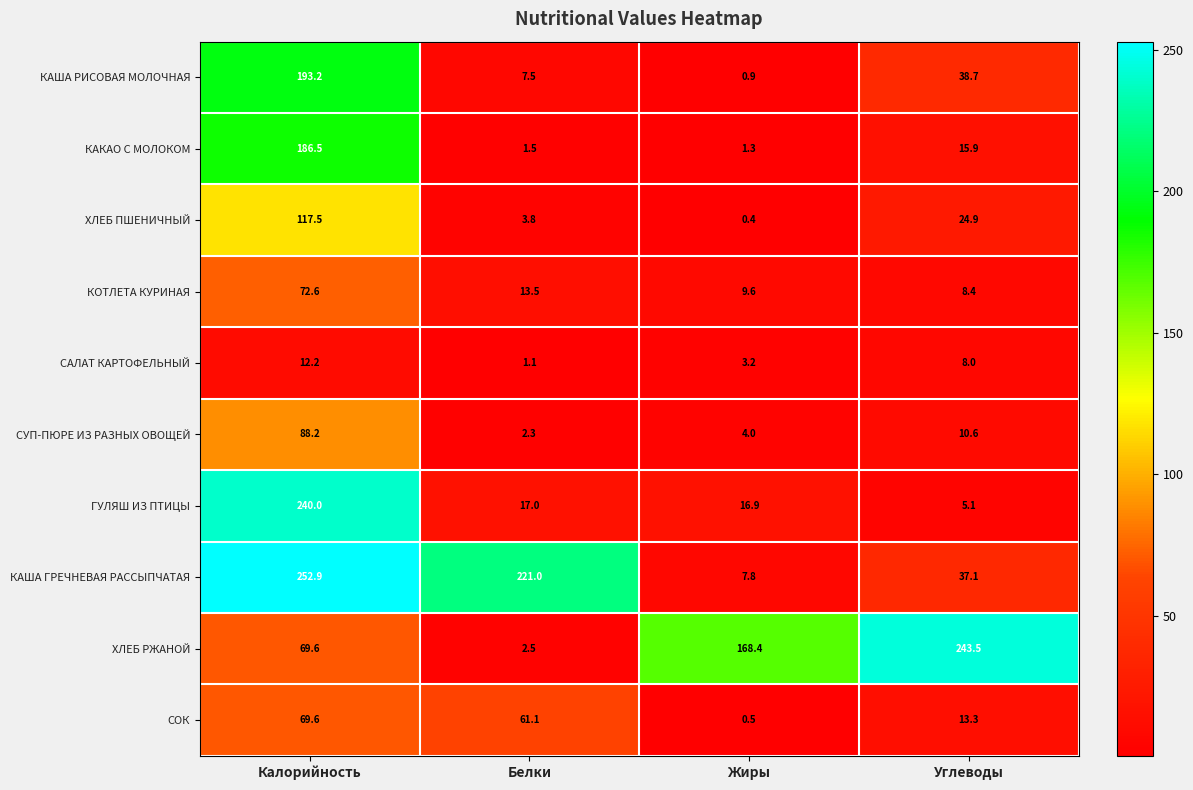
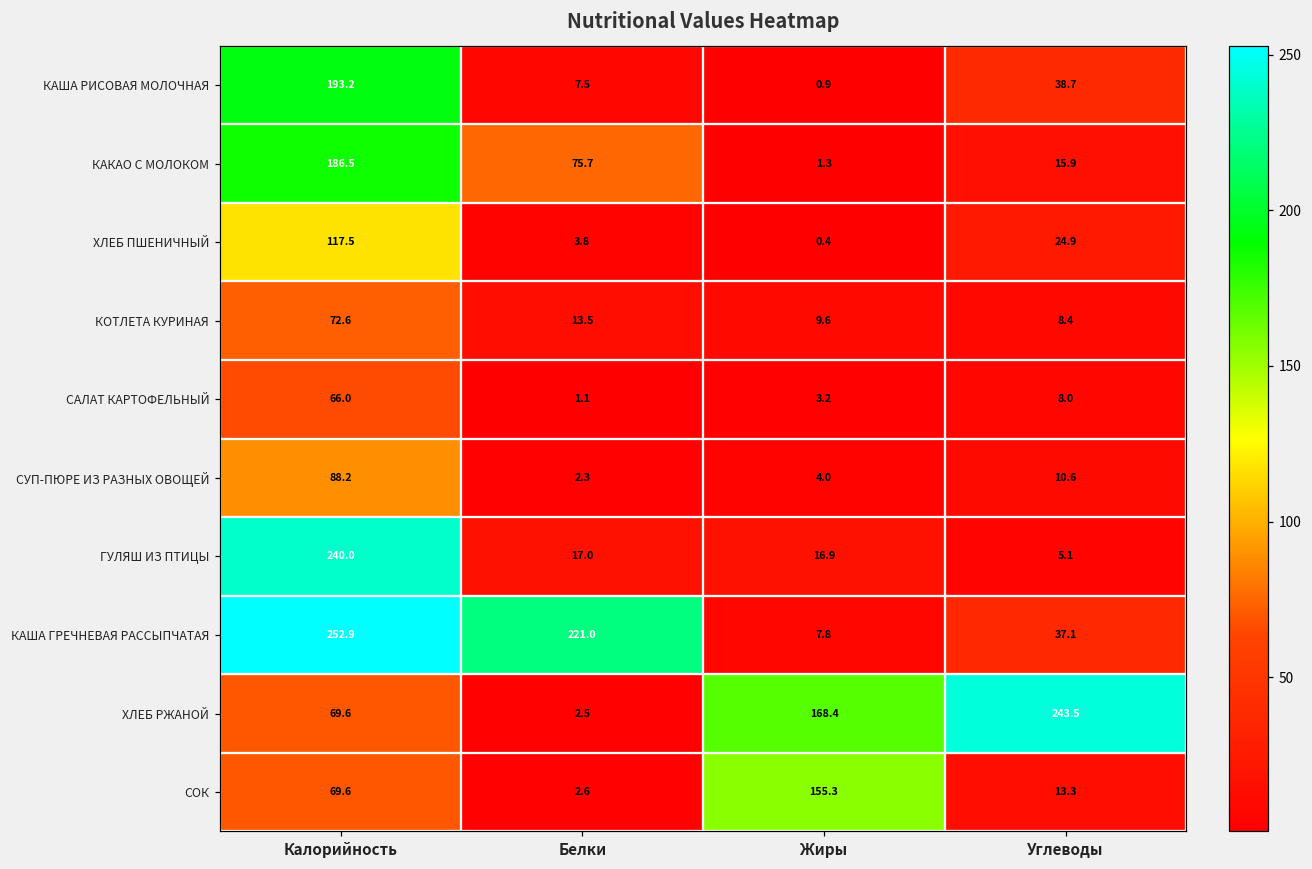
КАКАО С МОЛОКОМ, Белки: 1.5 -> 75.7
САЛАТ КАРТОФЕЛЬНЫЙ, Калорийность: 12.2 -> 66.0
СОК, Белки: 61.1 -> 2.6
СОК, Жиры: 0.5 -> 155.3
